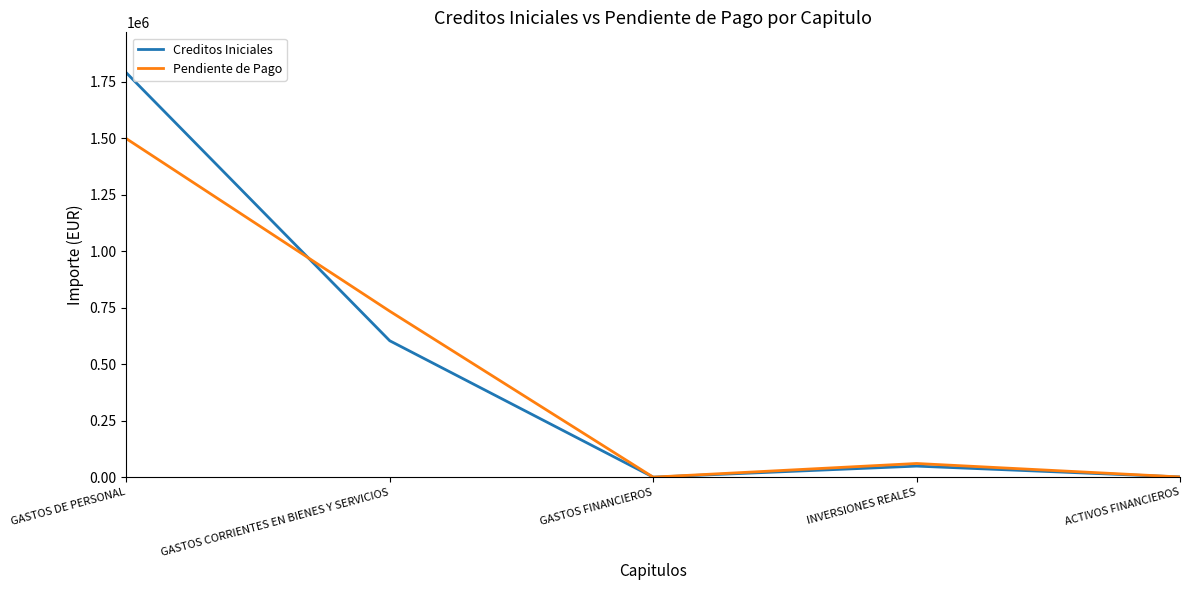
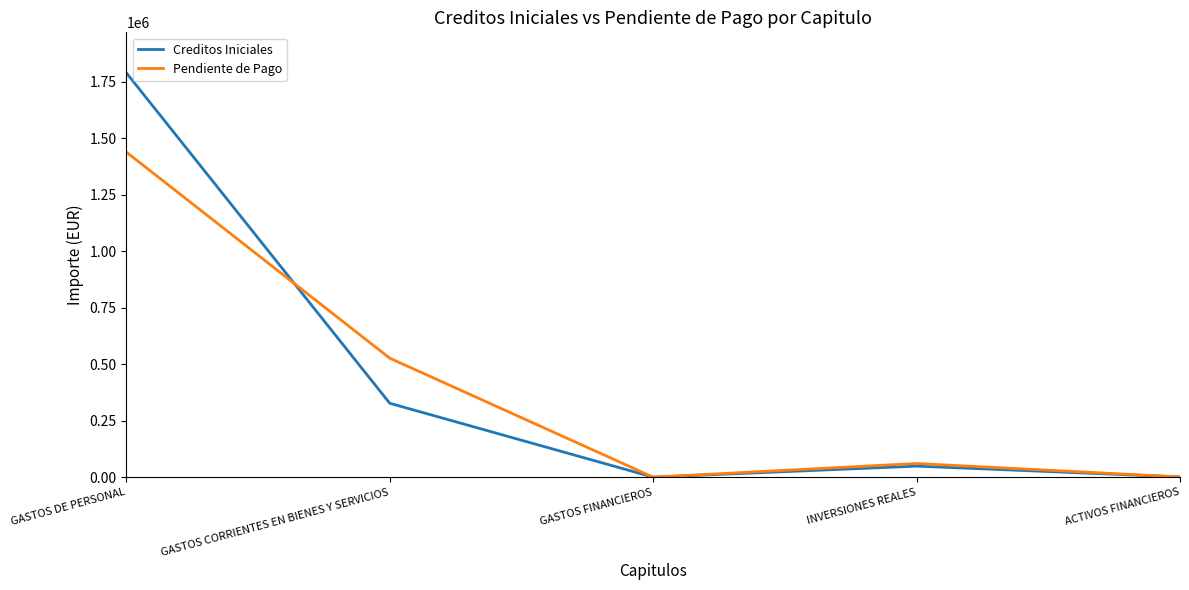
Pendiente de Pago, GASTOS DE PERSONAL: 1500000 -> 1440000
Creditos Iniciales, GASTOS CORRIENTES EN BIENES Y SERVICIOS: 600000 -> 330000
Pendiente de Pago, GASTOS CORRIENTES EN BIENES Y SERVICIOS: 730000 -> 530000
